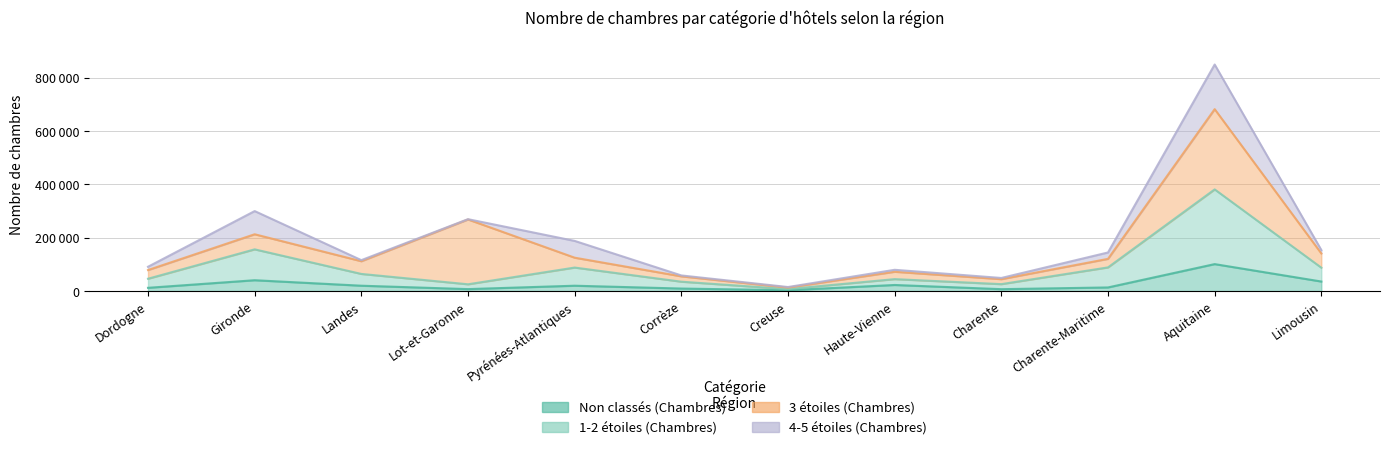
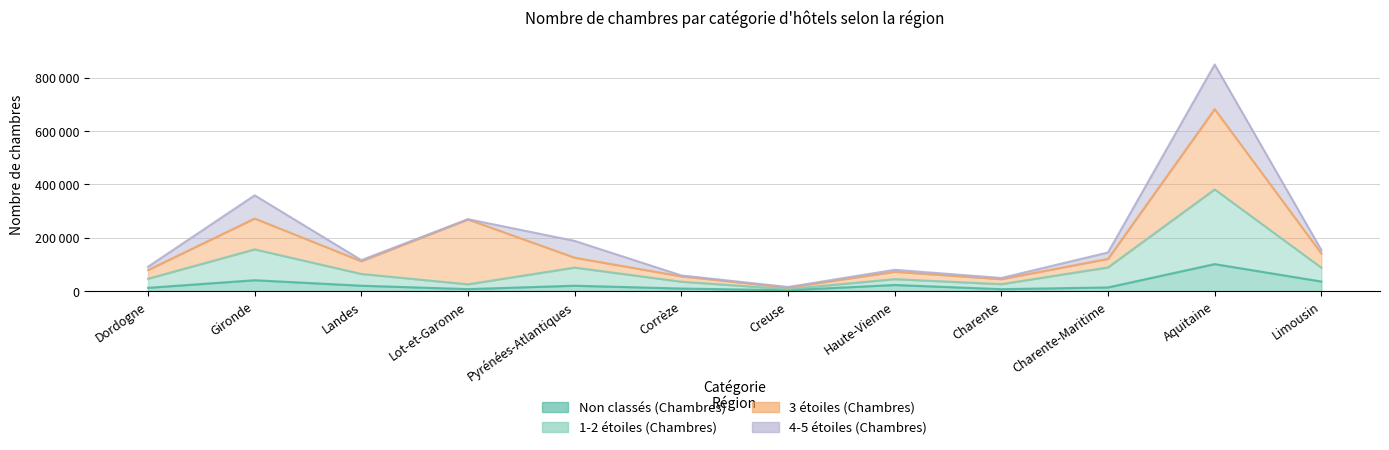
3 étoiles (Chambres), Gironde: 60000 -> 120000
